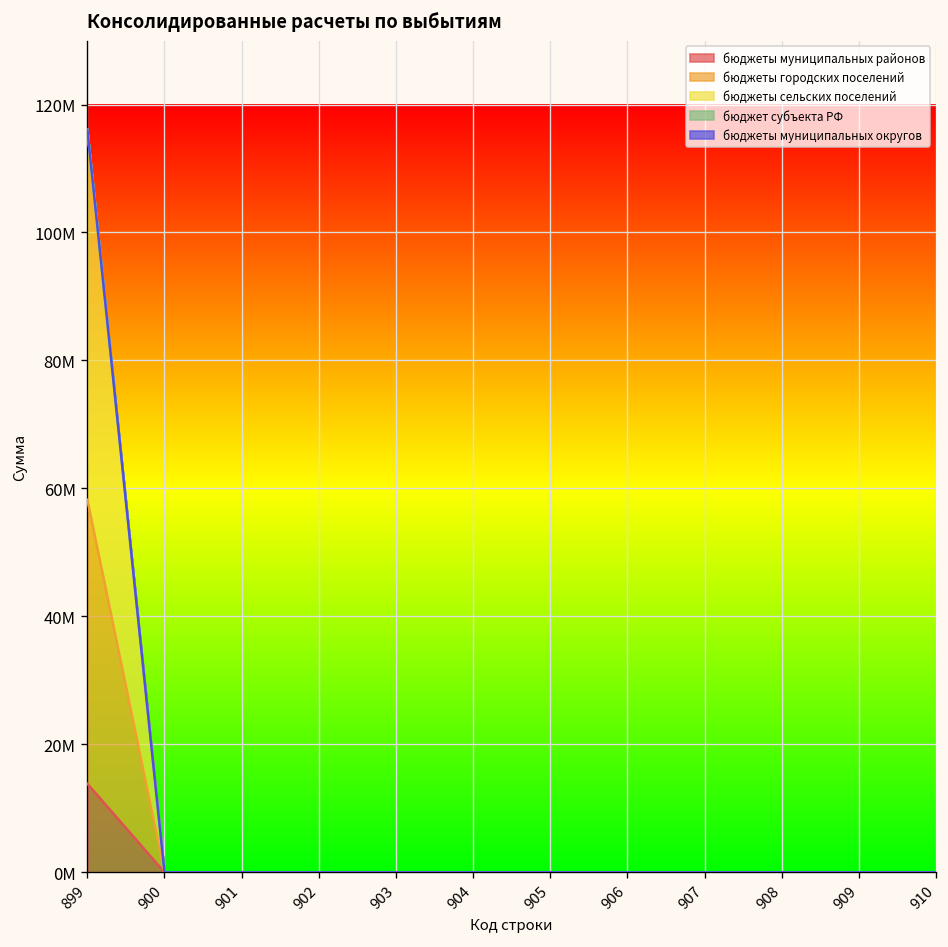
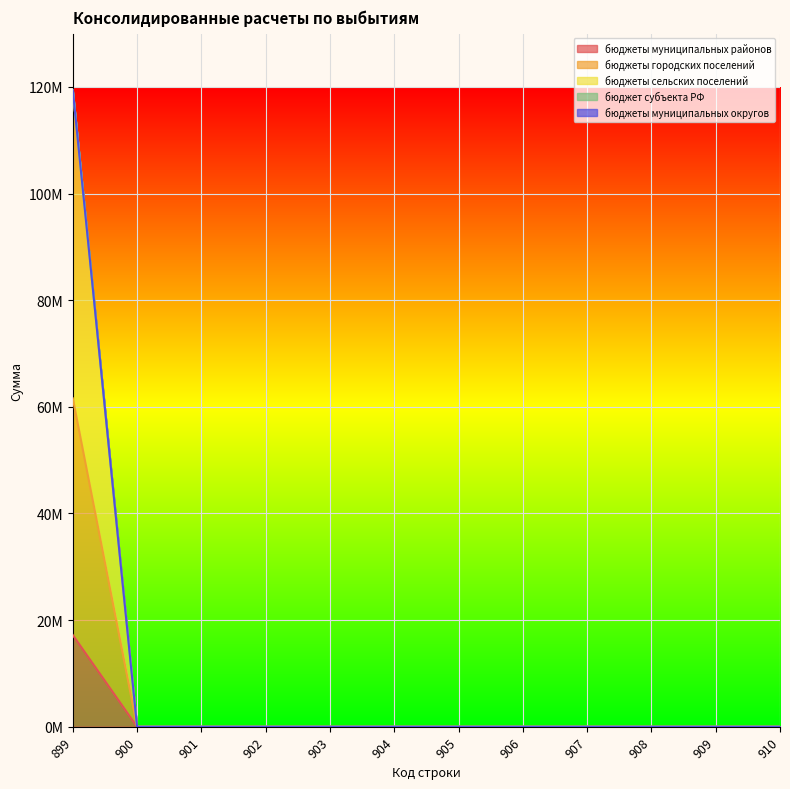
бюджеты муниципальных районов, 899: 14000000 -> 17000000
